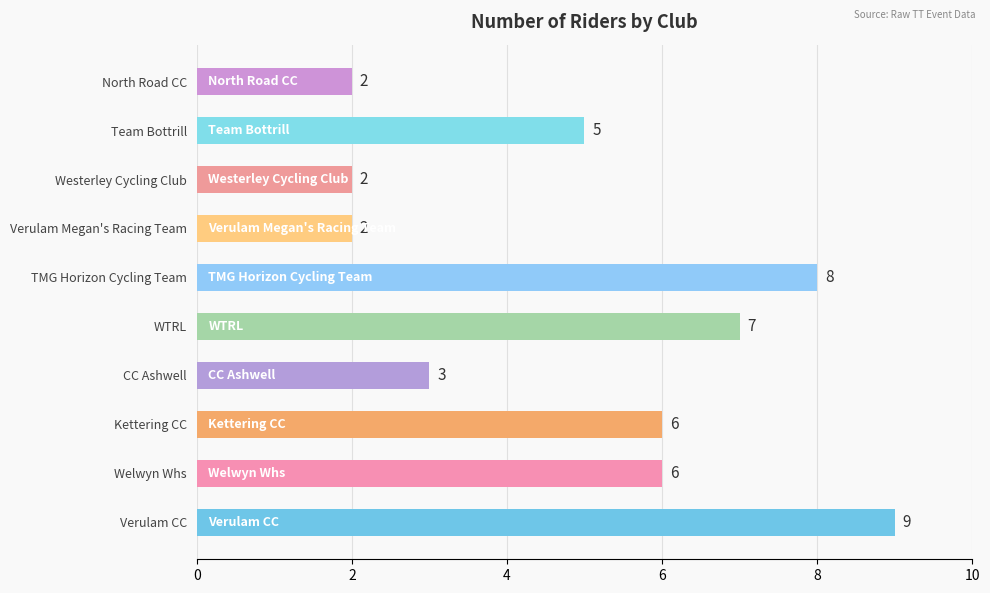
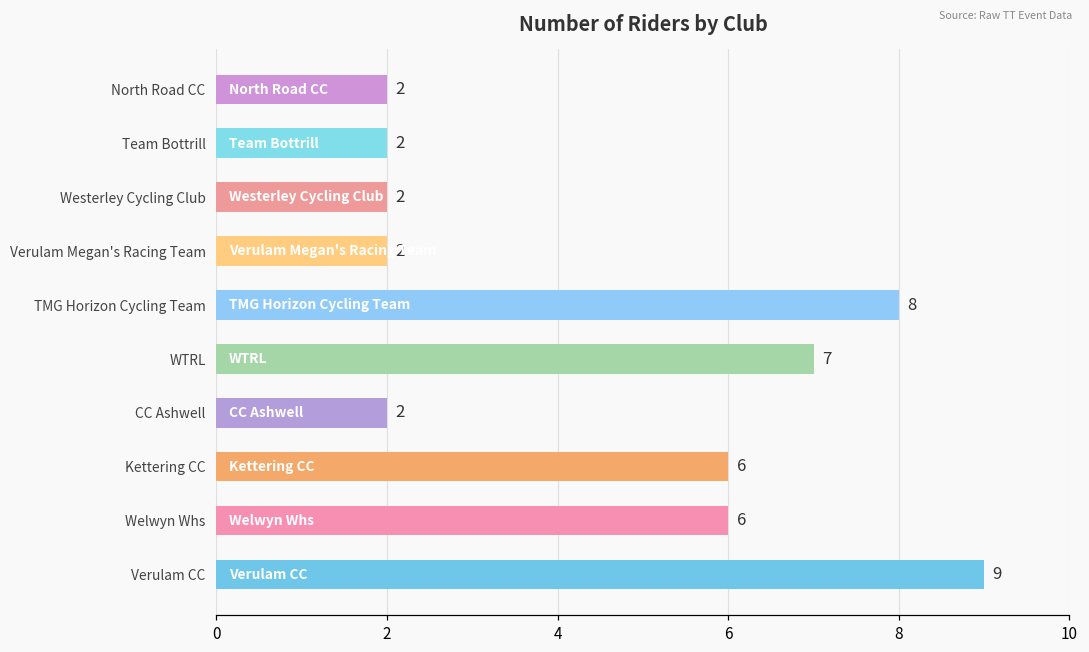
Team Bottrill: 5 -> 2
CC Ashwell: 3 -> 2
